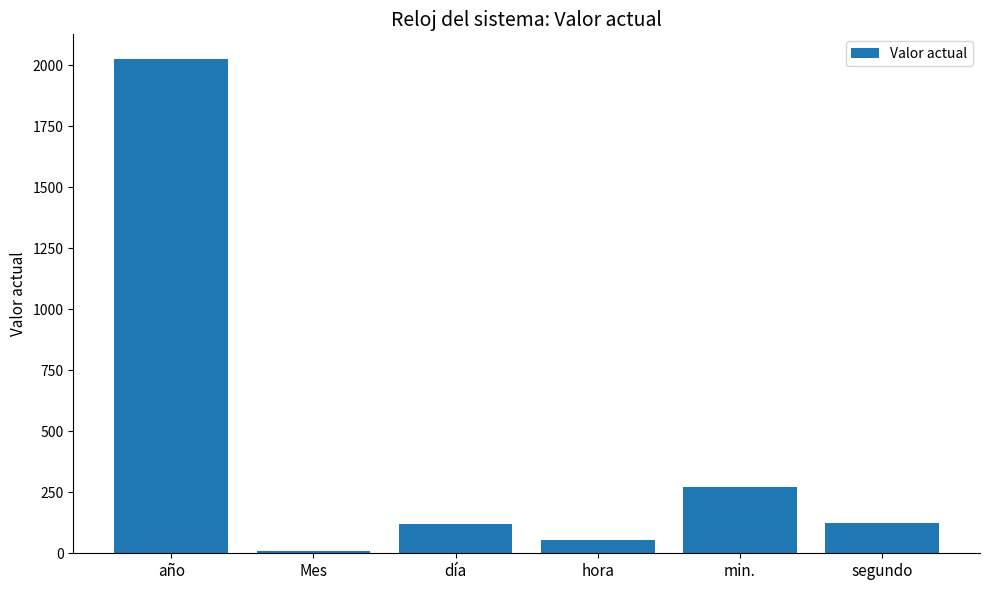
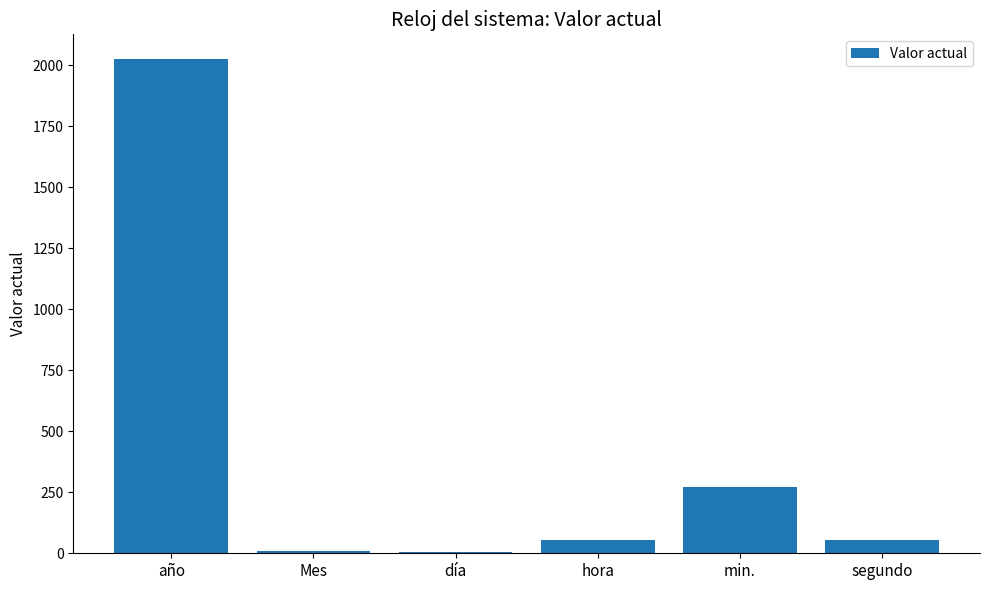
día: 120 -> 0
segundo: 120 -> 50
